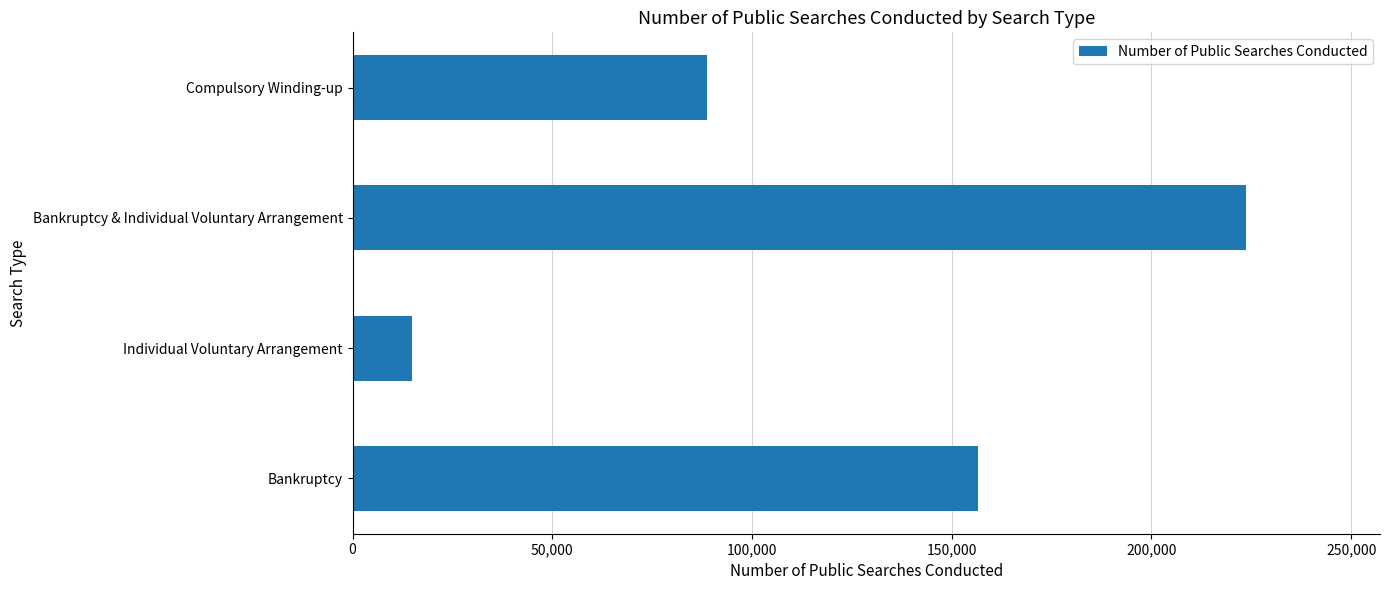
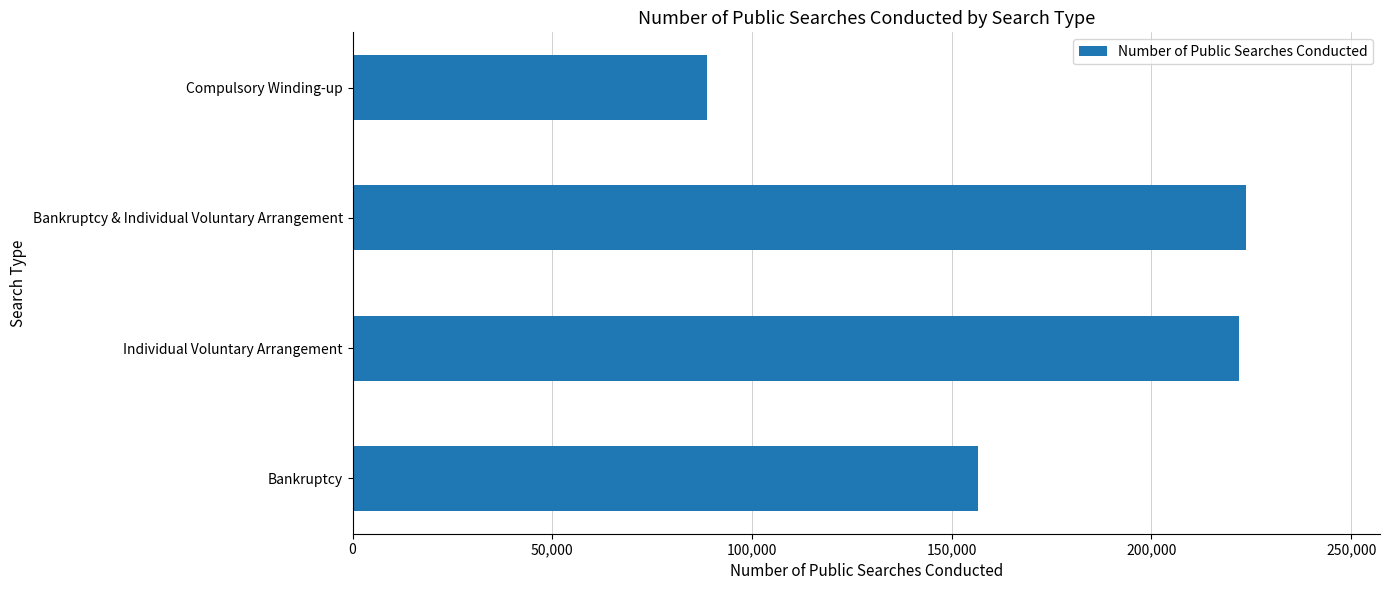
Individual Voluntary Arrangement: 15,000 -> 222,000
